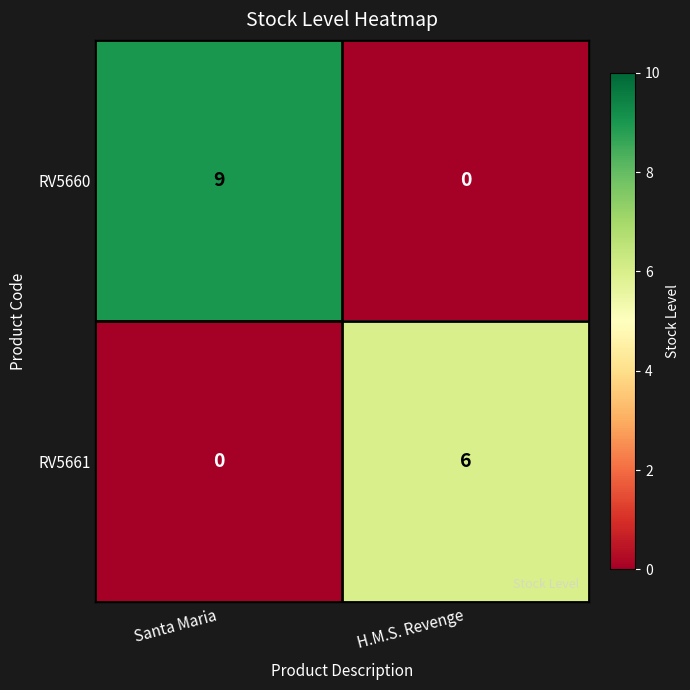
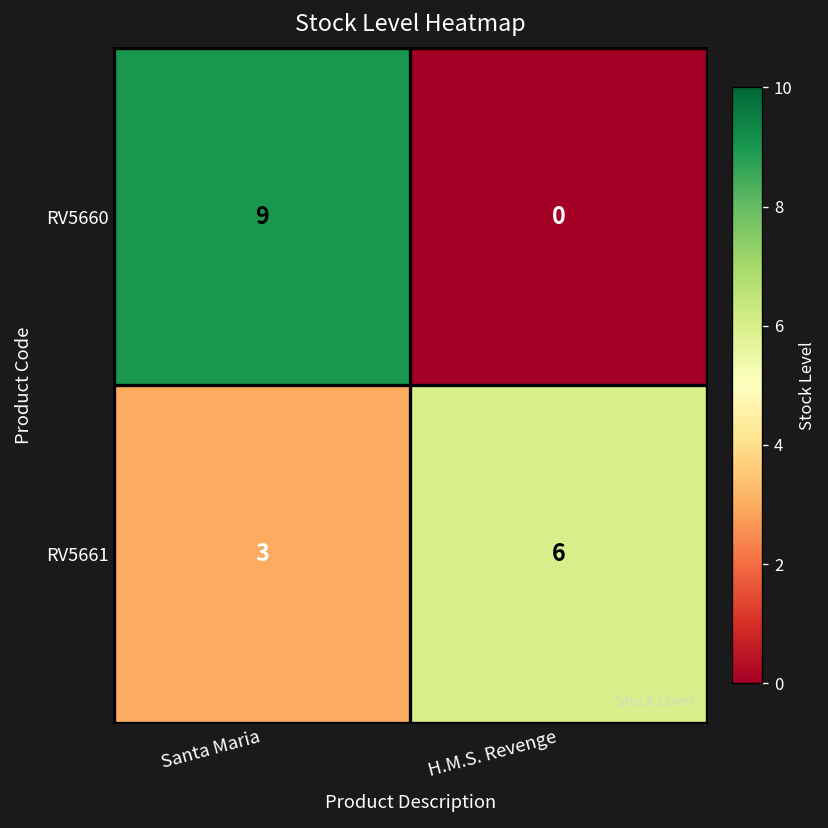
RV5661, Santa Maria: 0 -> 3
